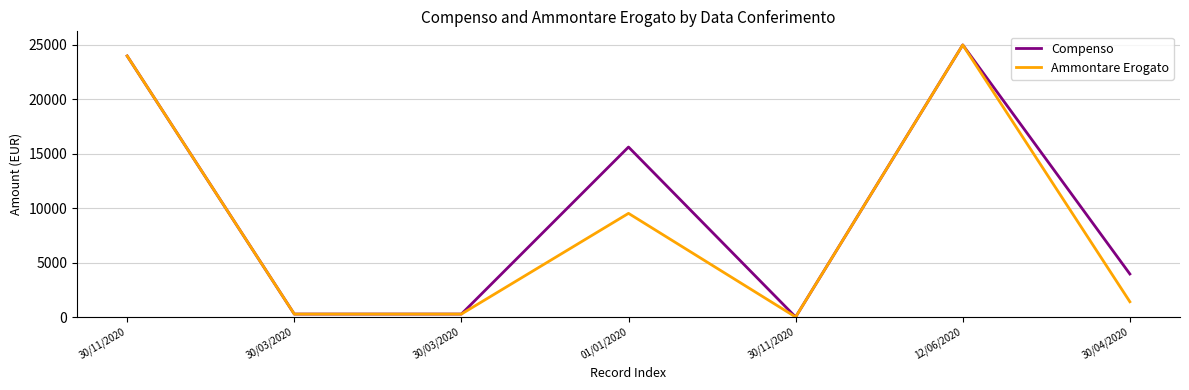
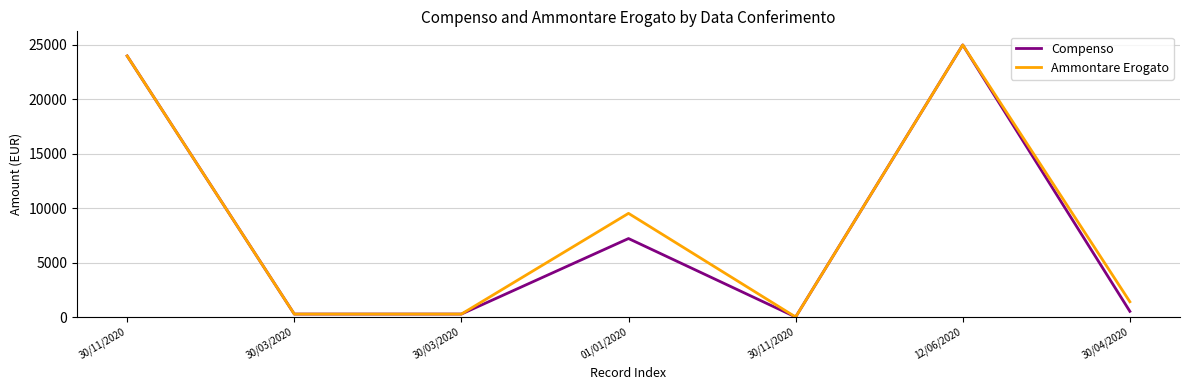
Compenso, 01/01/2020: 15600 -> 7200
Compenso, 30/04/2020: 4000 -> 500
